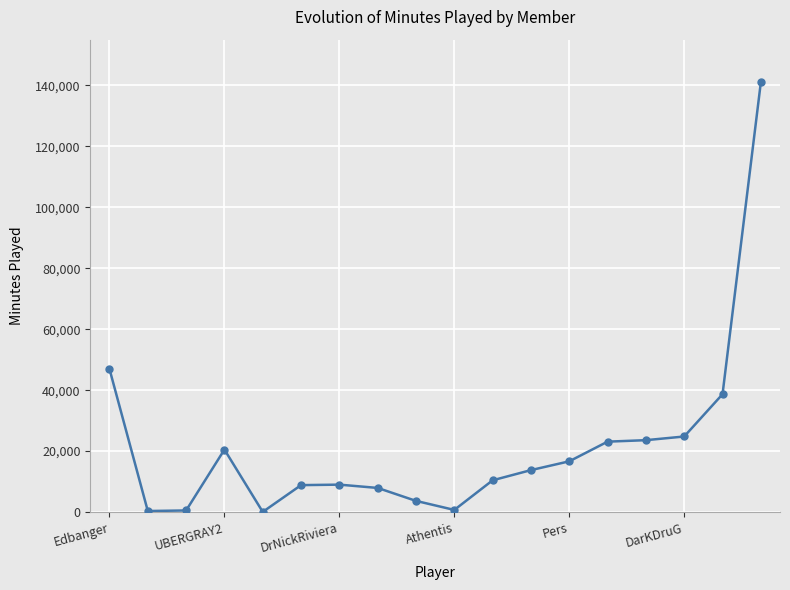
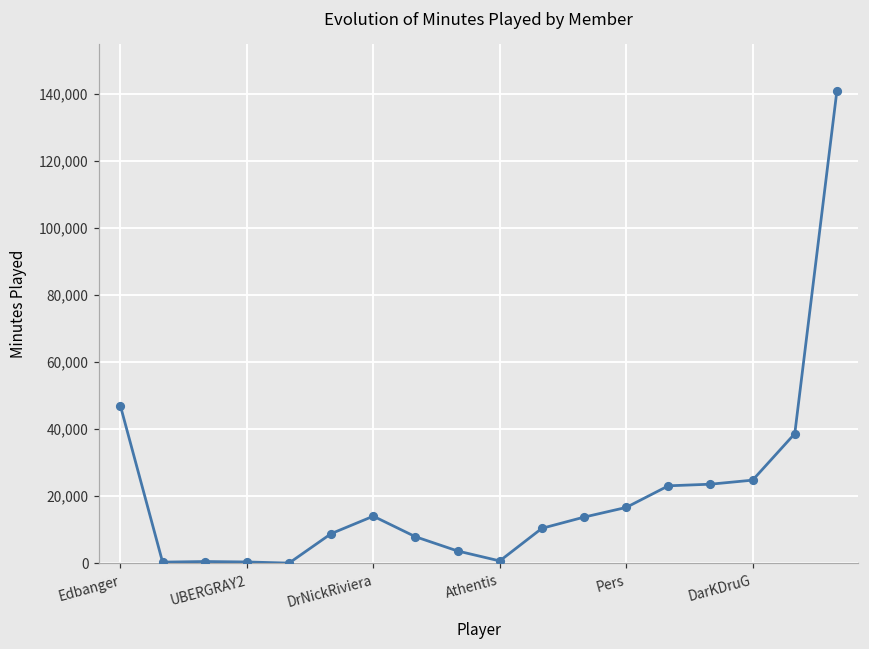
UBERGRAY2: 21,000 -> 0
DrNickRiviera: 9,000 -> 14,000
